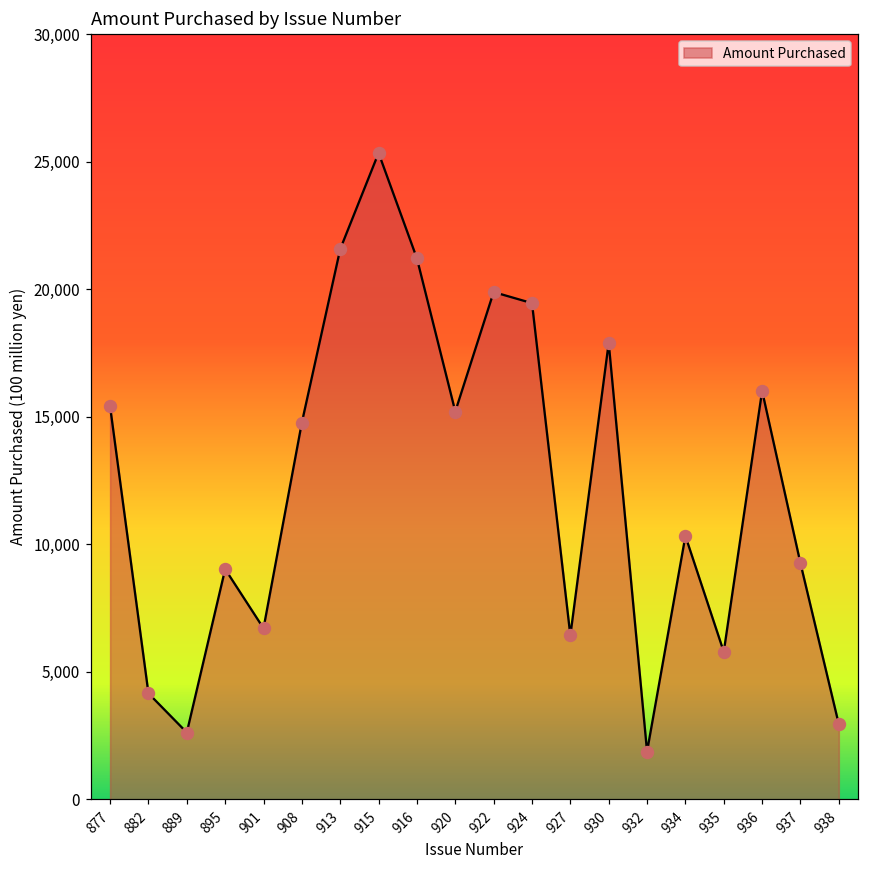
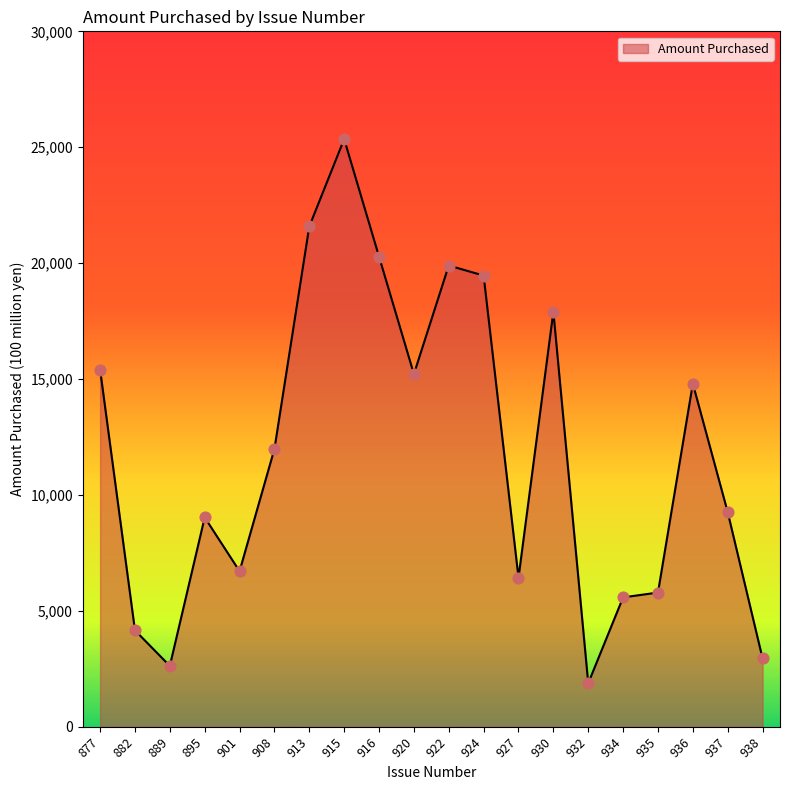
908: 14,800 -> 12,000
916: 21,200 -> 20,300
934: 10,300 -> 5,600
936: 16,000 -> 14,800
